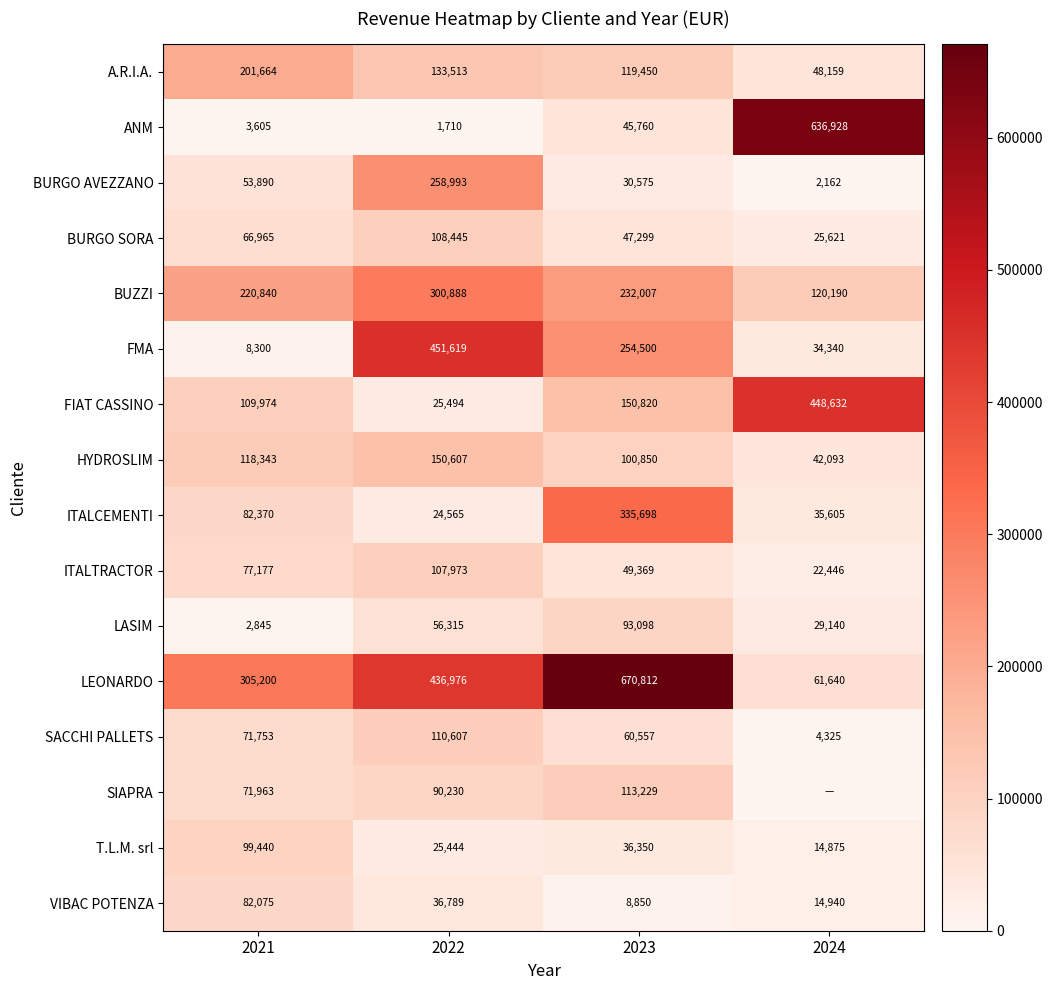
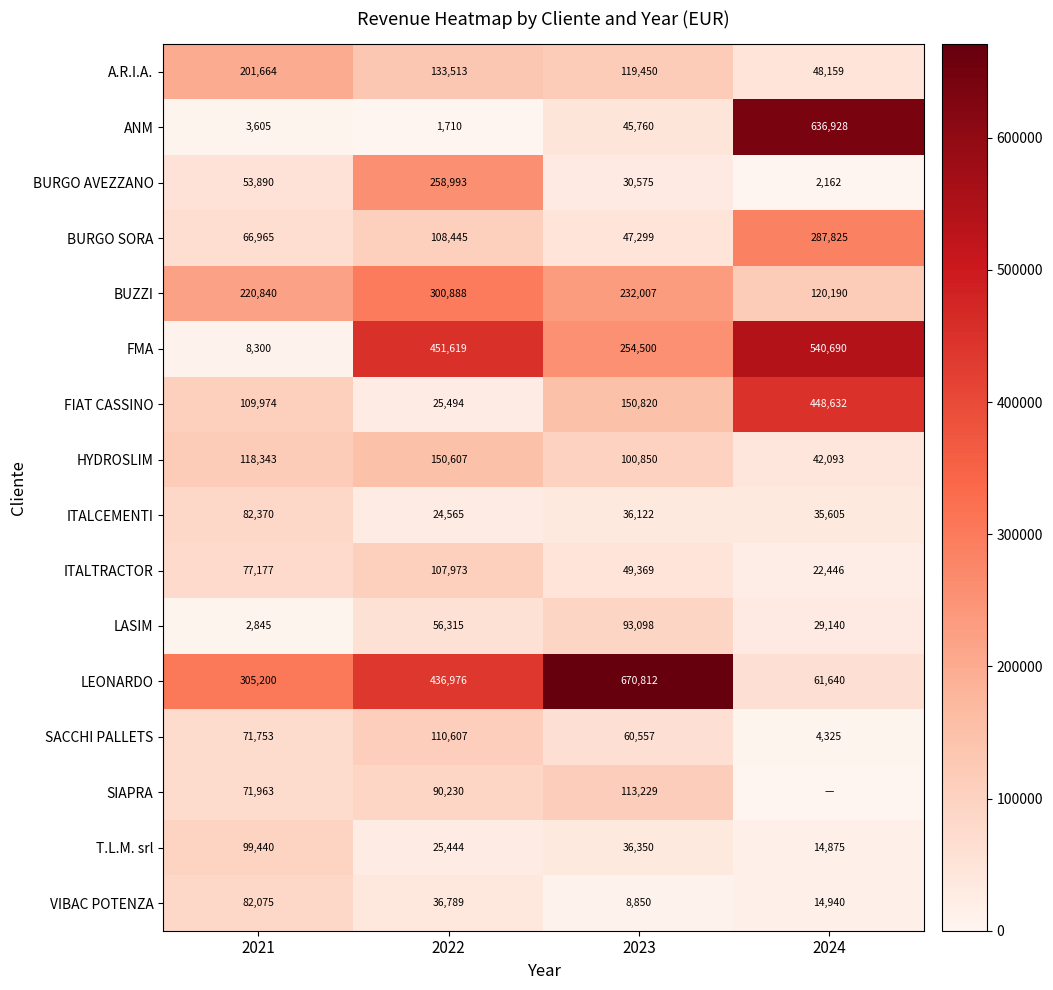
BURGO SORA, 2024: 25,621 -> 287,825
FMA, 2024: 34,340 -> 540,690
ITALCEMENTI, 2023: 335,698 -> 36,122
